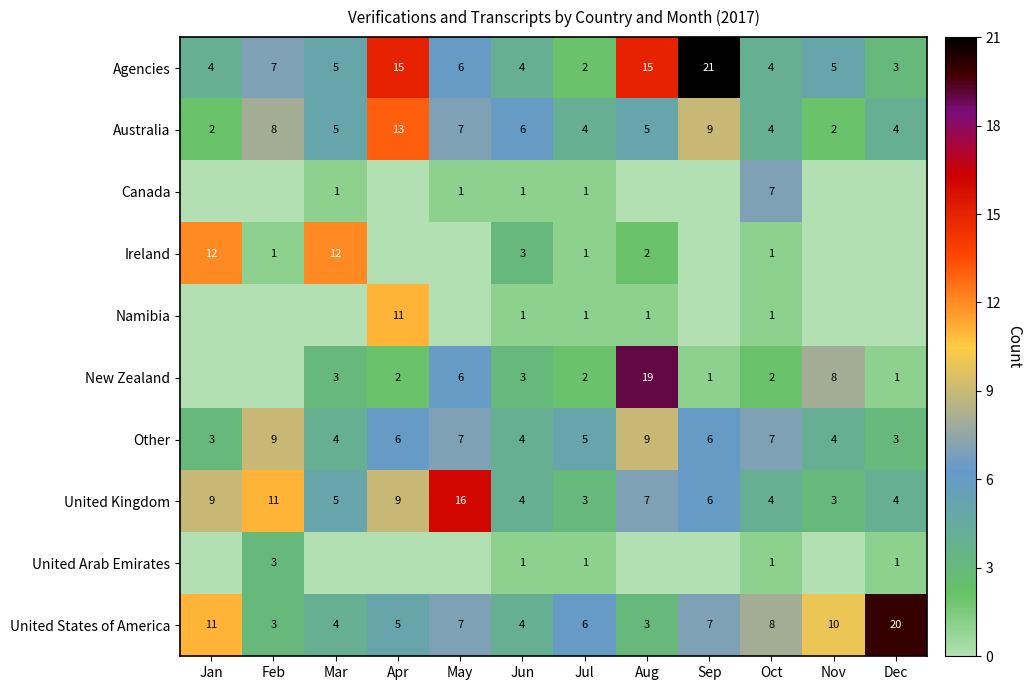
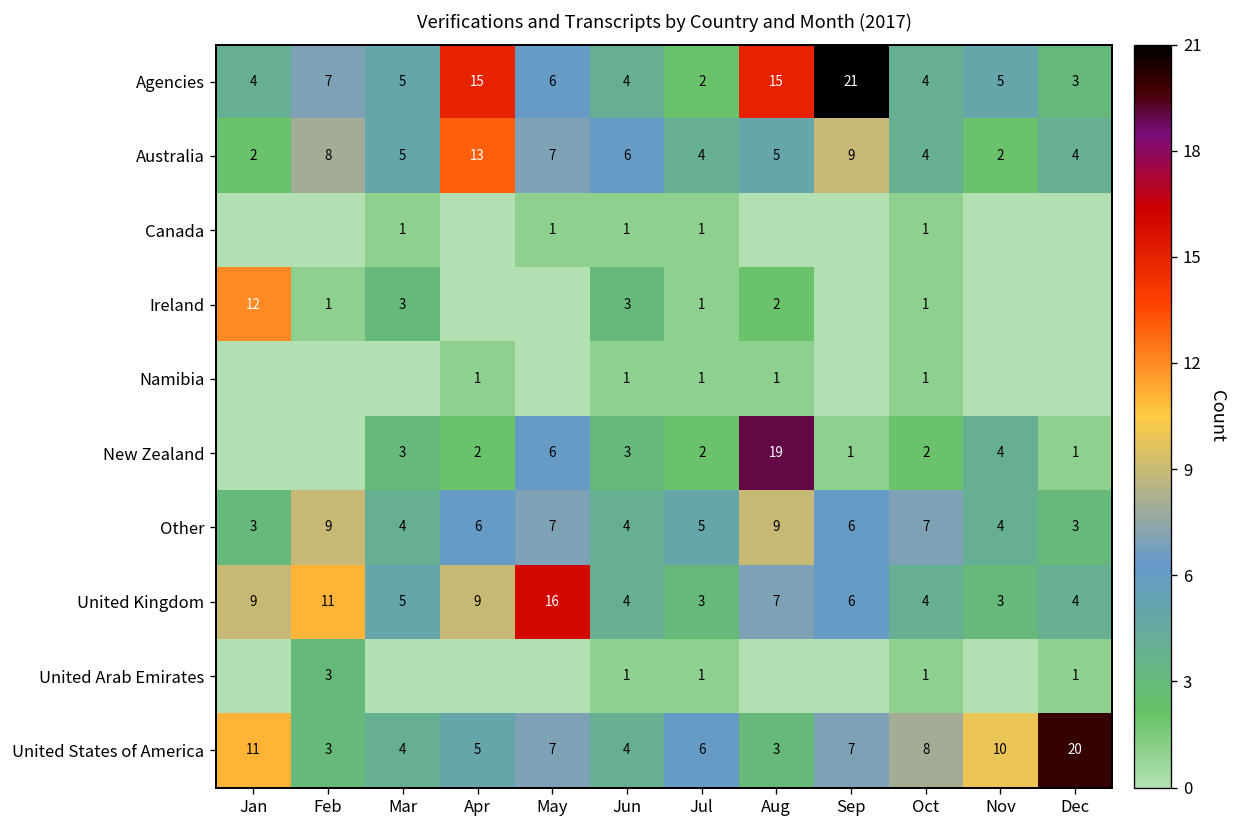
Canada, Oct: 7 -> 1
Ireland, Mar: 12 -> 3
Namibia, Apr: 11 -> 1
New Zealand, Nov: 8 -> 4
